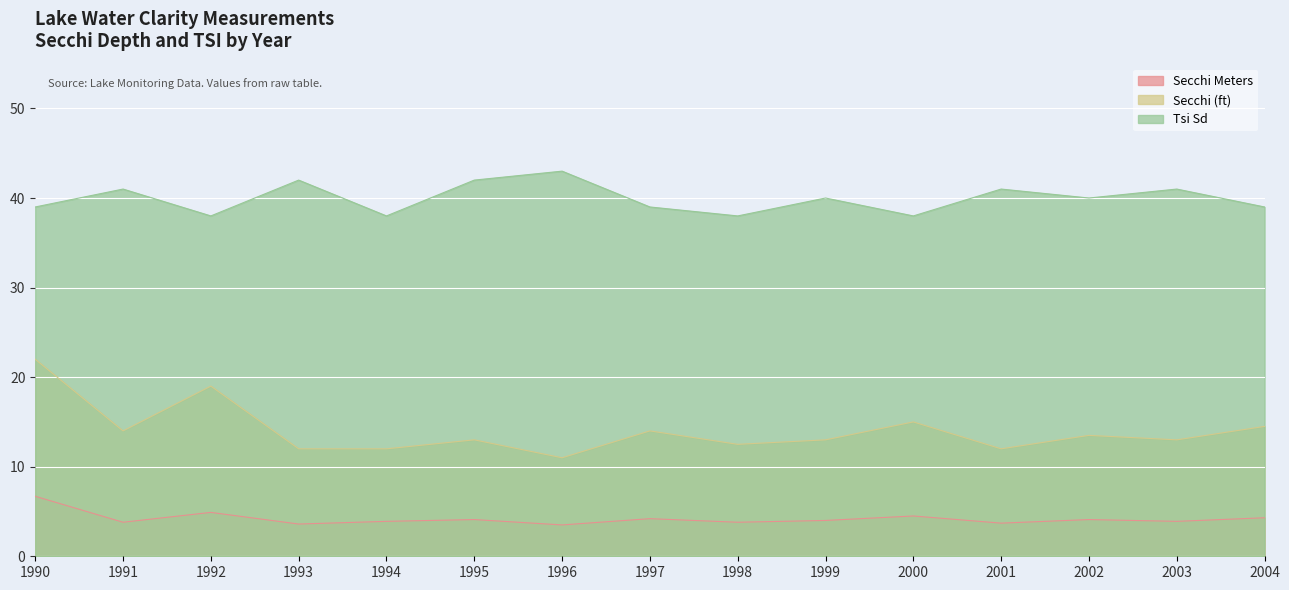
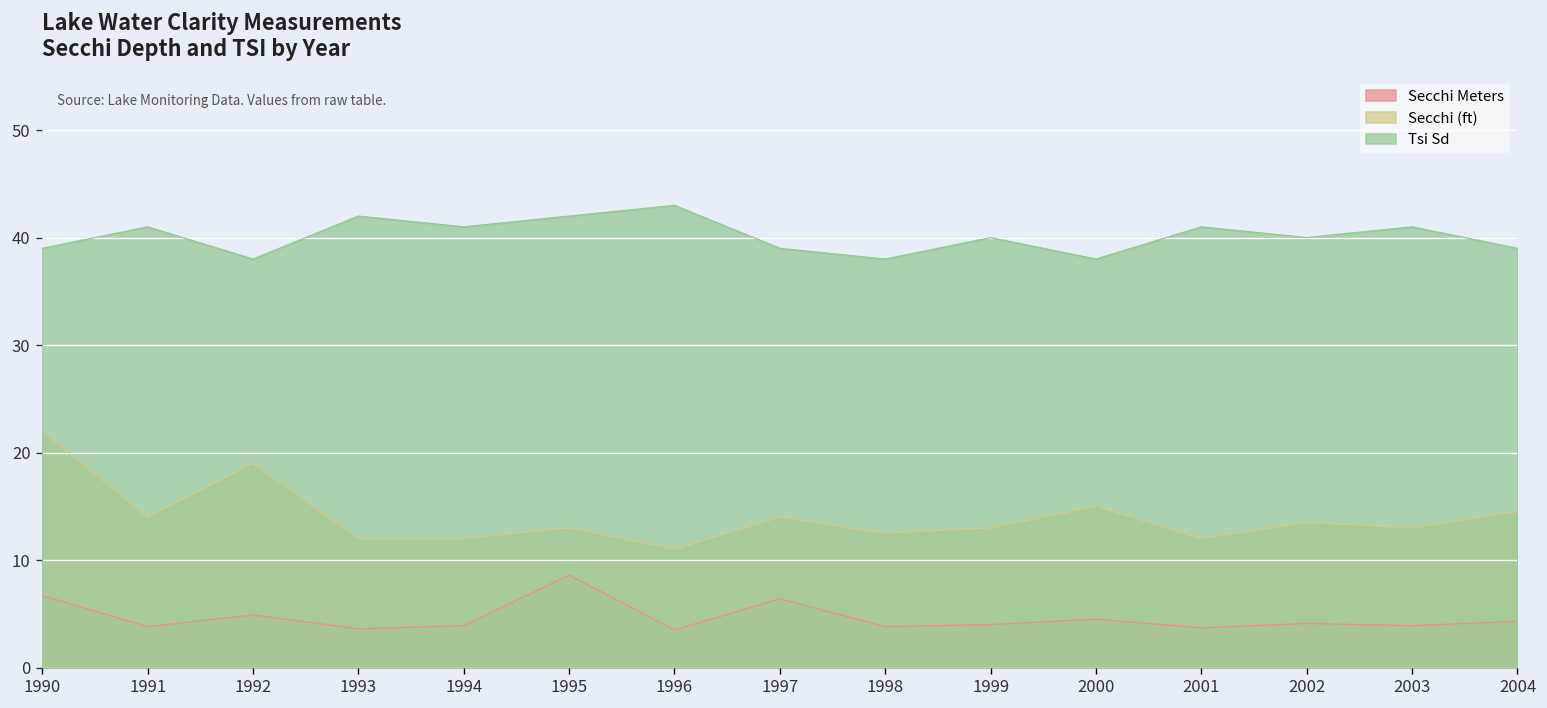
Tsi Sd, 1994: 38 -> 41
Secchi Meters, 1995: 4 -> 9
Secchi Meters, 1997: 4 -> 6
